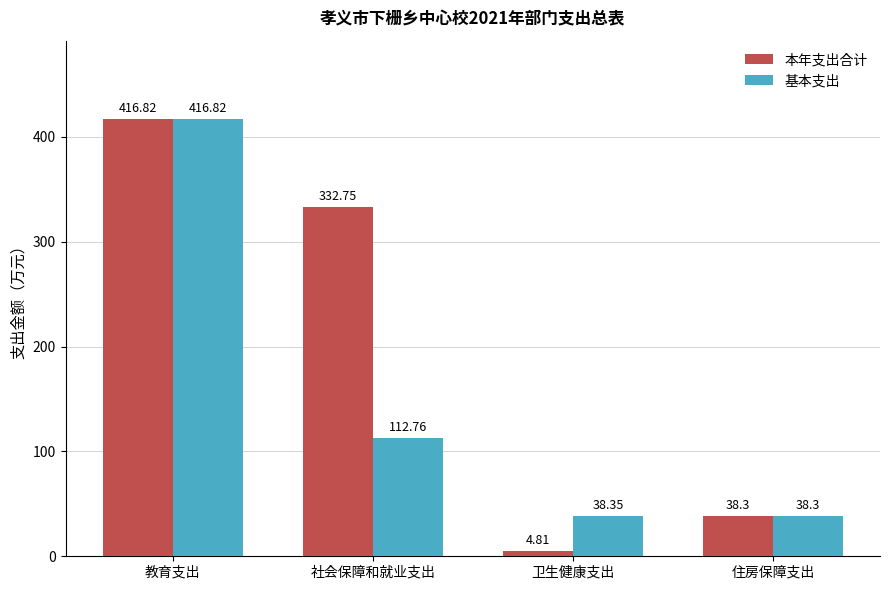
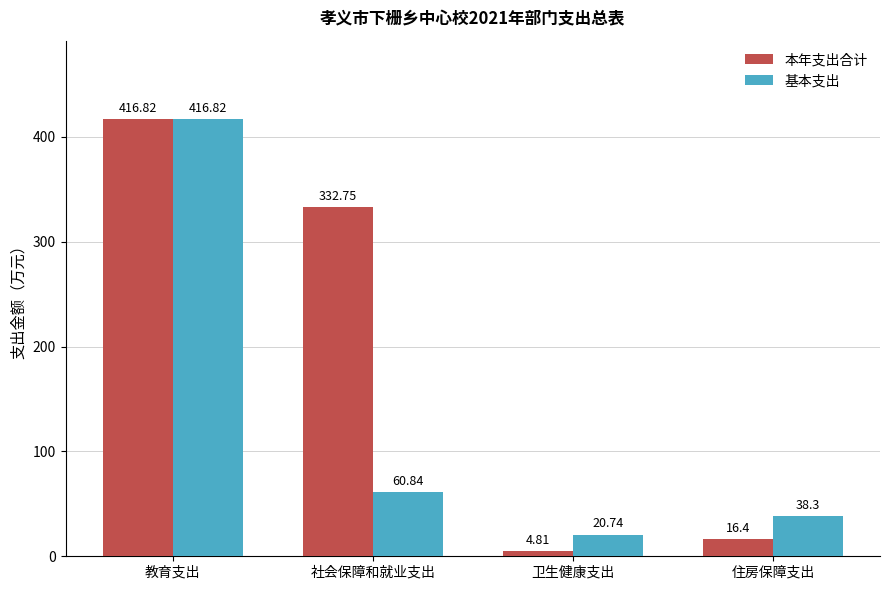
基本支出, 社会保障和就业支出: 112.76 -> 60.84
基本支出, 卫生健康支出: 38.35 -> 20.74
本年支出合计, 住房保障支出: 38.3 -> 16.4
